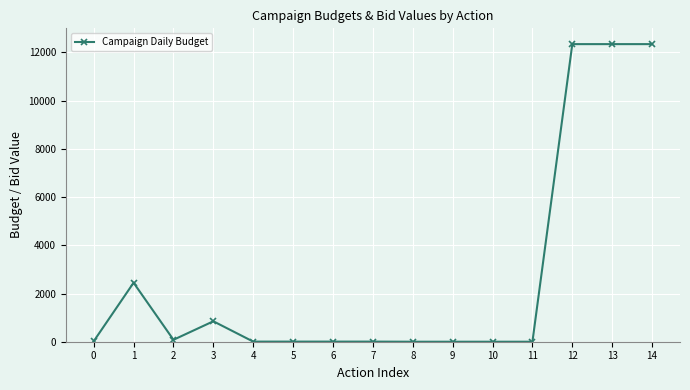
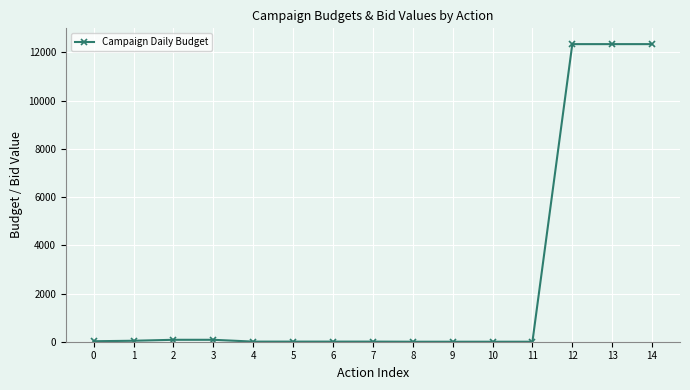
1: 2400 -> 0
3: 800 -> 100
